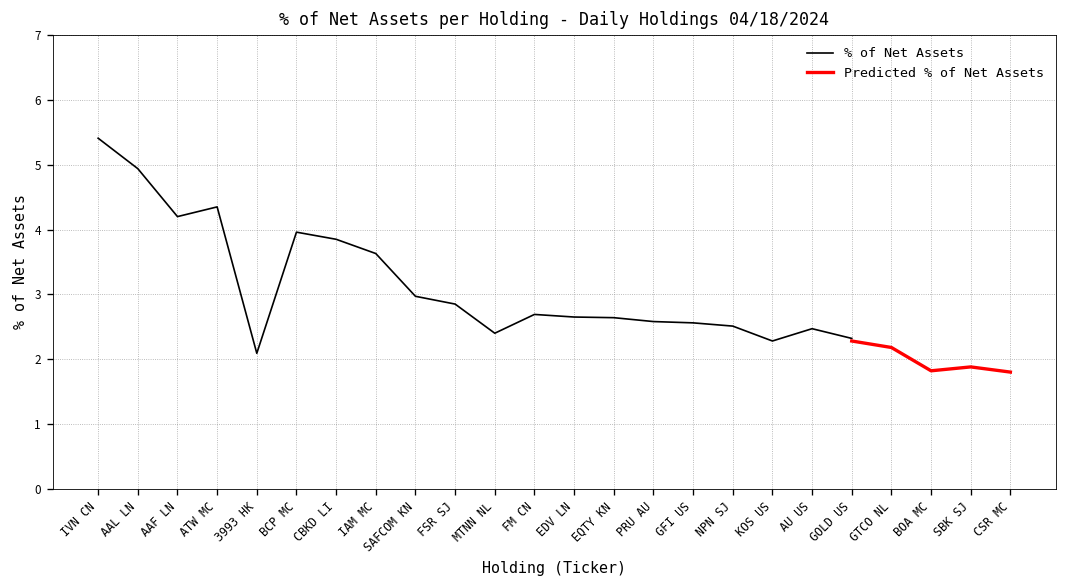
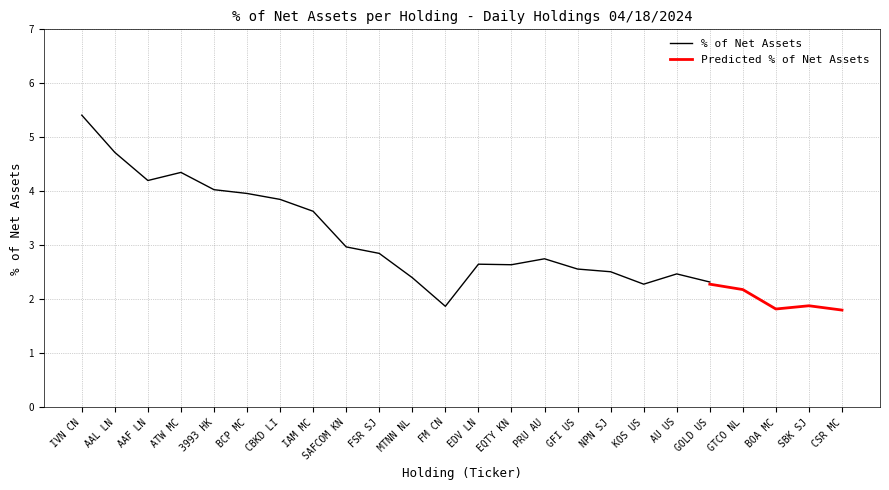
% of Net Assets, AAL LN: 4.9 -> 4.7
% of Net Assets, 3993 HK: 2.1 -> 4.0
% of Net Assets, FM CN: 2.7 -> 1.9
% of Net Assets, PRU AU: 2.6 -> 2.8
